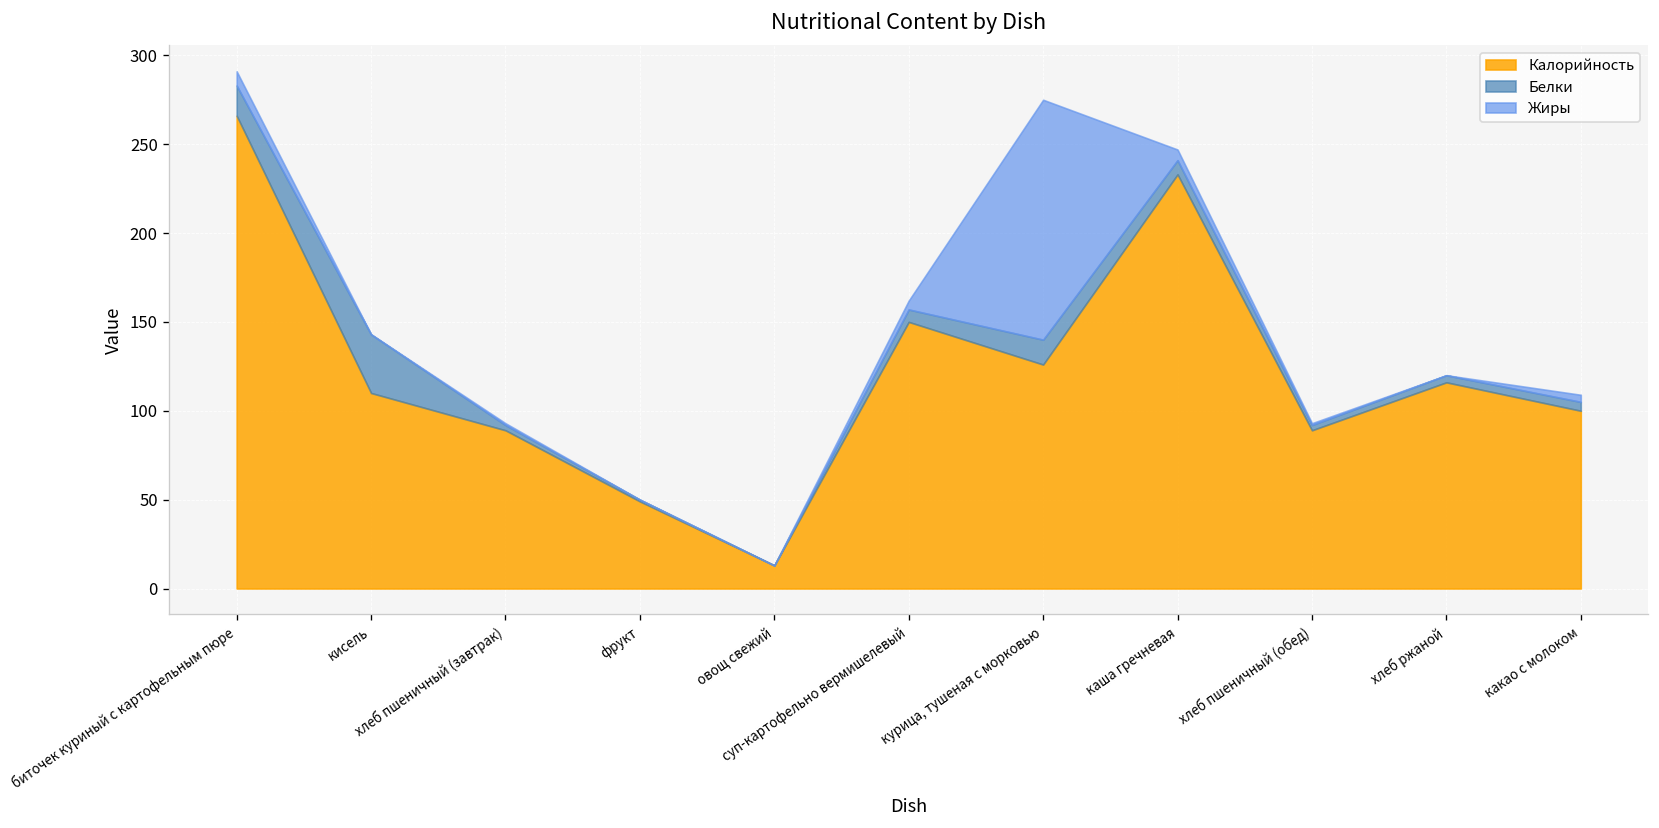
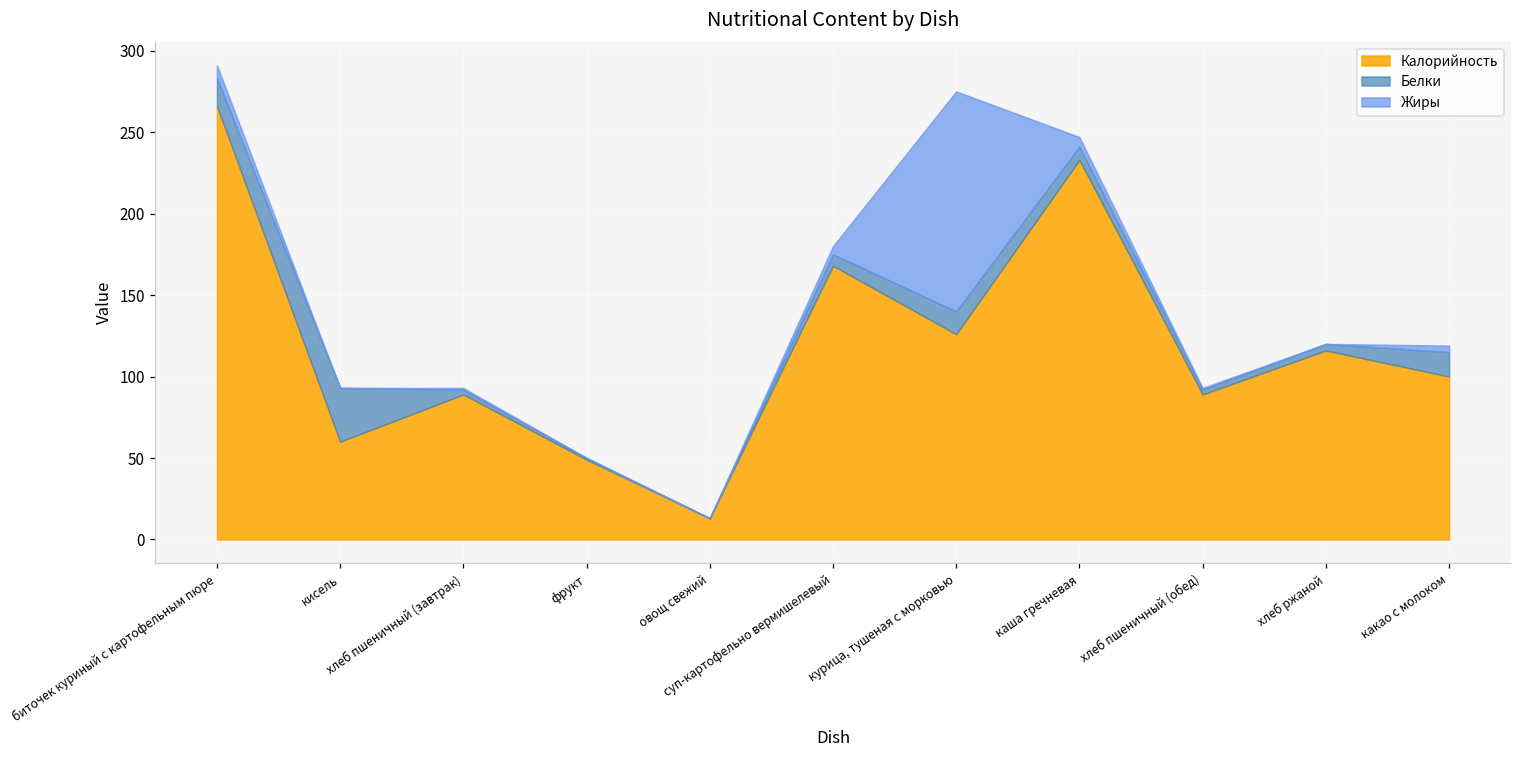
Калорийность, кисель: 110 -> 60
Калорийность, суп-картофельно вермишелевый: 150 -> 168
Белки, какао с молоком: 5 -> 15
